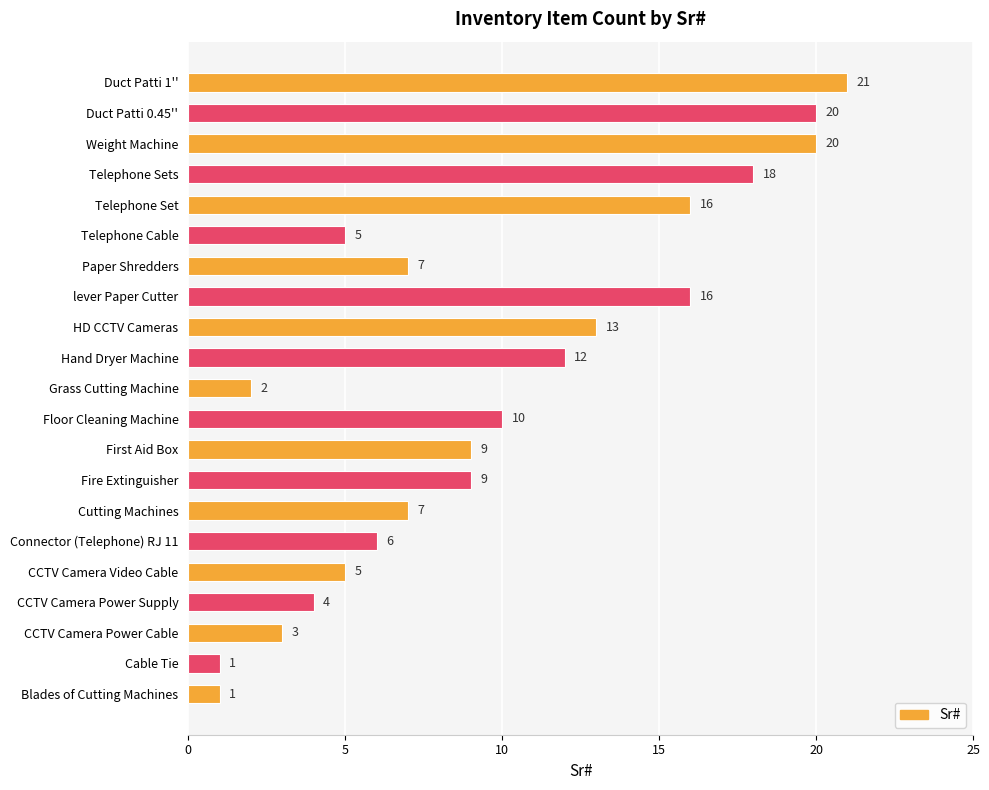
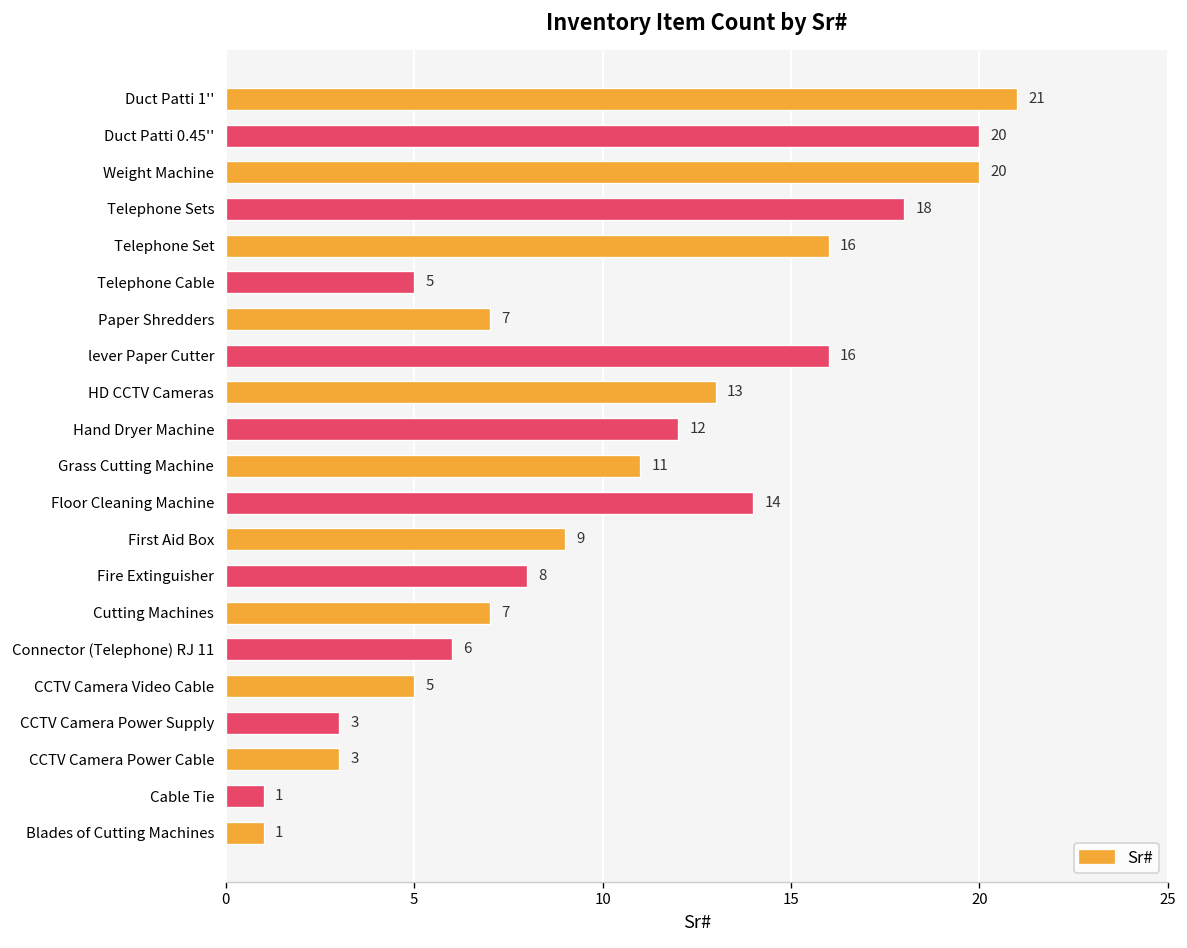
Grass Cutting Machine: 2 -> 11
Floor Cleaning Machine: 10 -> 14
Fire Extinguisher: 9 -> 8
CCTV Camera Power Supply: 4 -> 3
